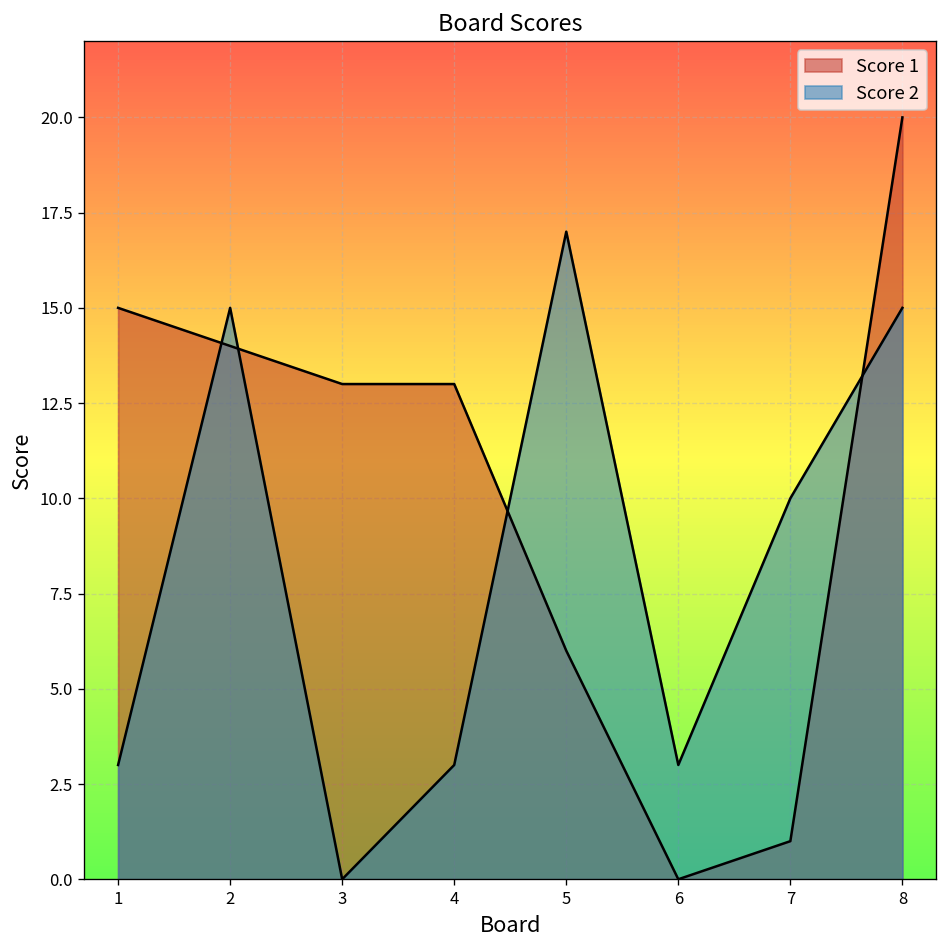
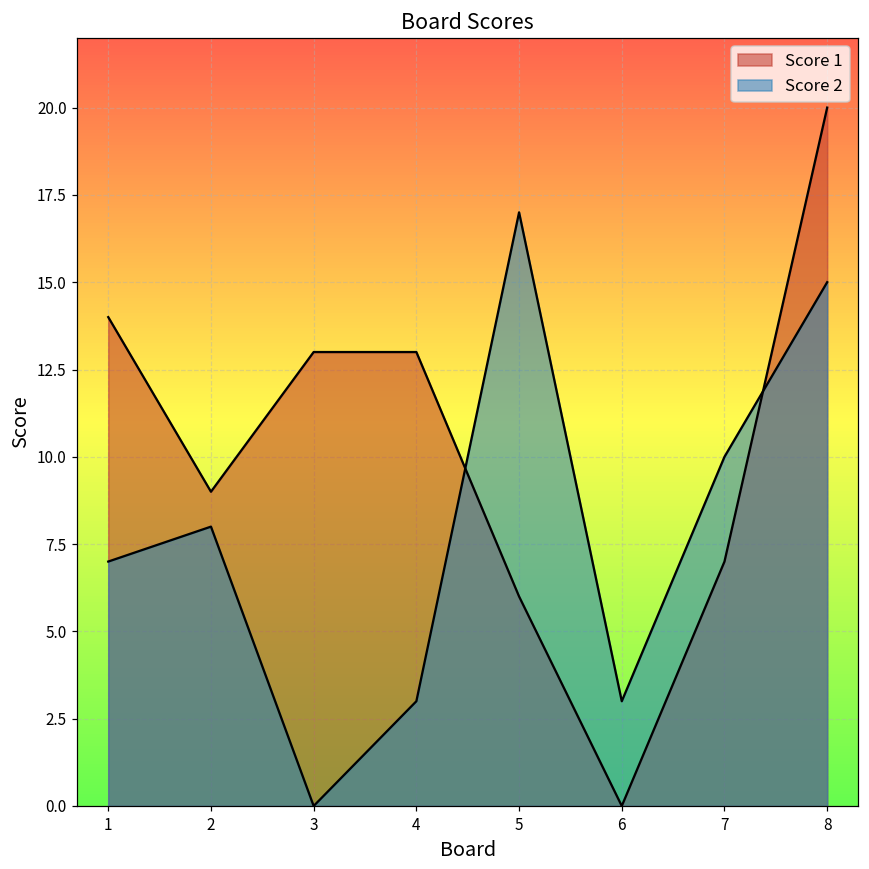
Score 1, 1: 15 -> 14
Score 2, 1: 3 -> 7
Score 1, 2: 14 -> 9
Score 2, 2: 15 -> 8
Score 1, 7: 1 -> 7
